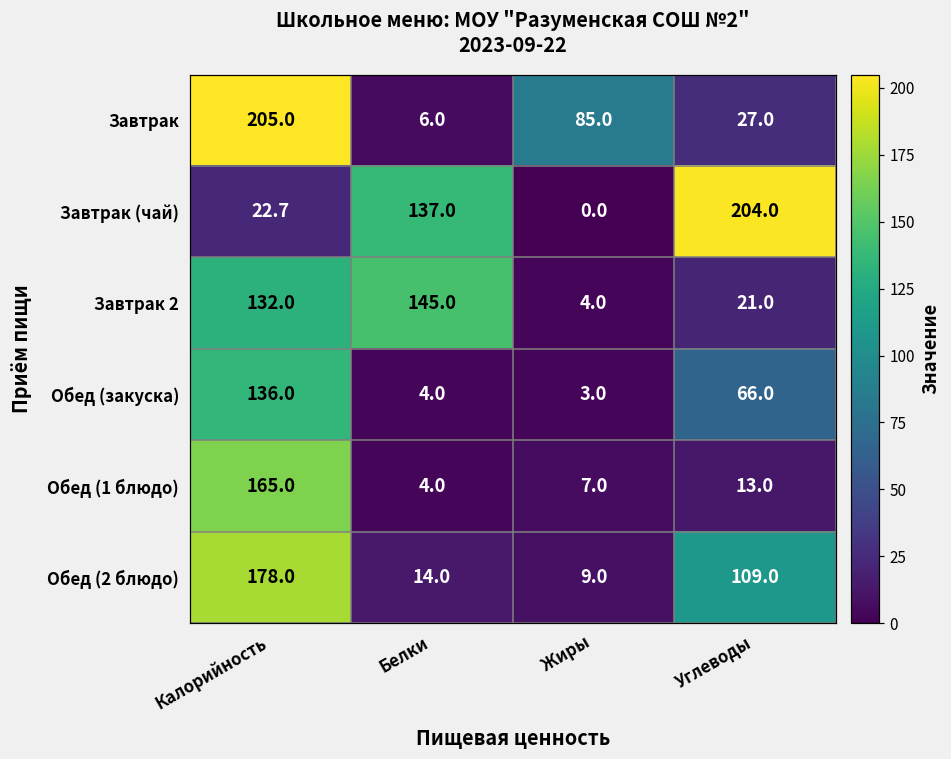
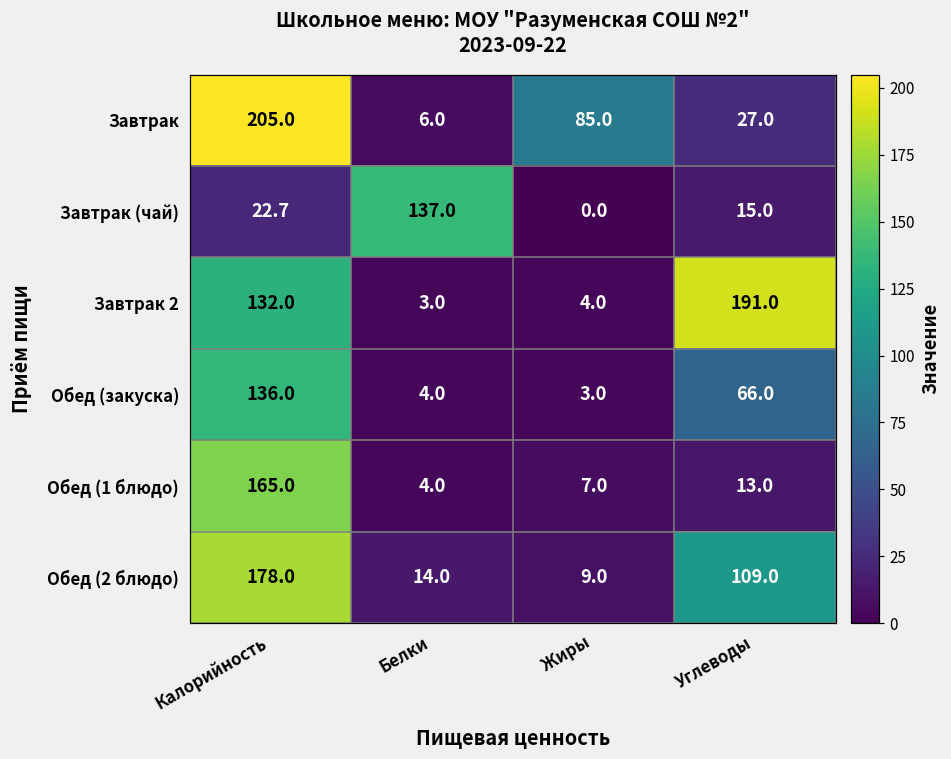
Завтрак (чай), Углеводы: 204.0 -> 15.0
Завтрак 2, Белки: 145.0 -> 3.0
Завтрак 2, Углеводы: 21.0 -> 191.0
